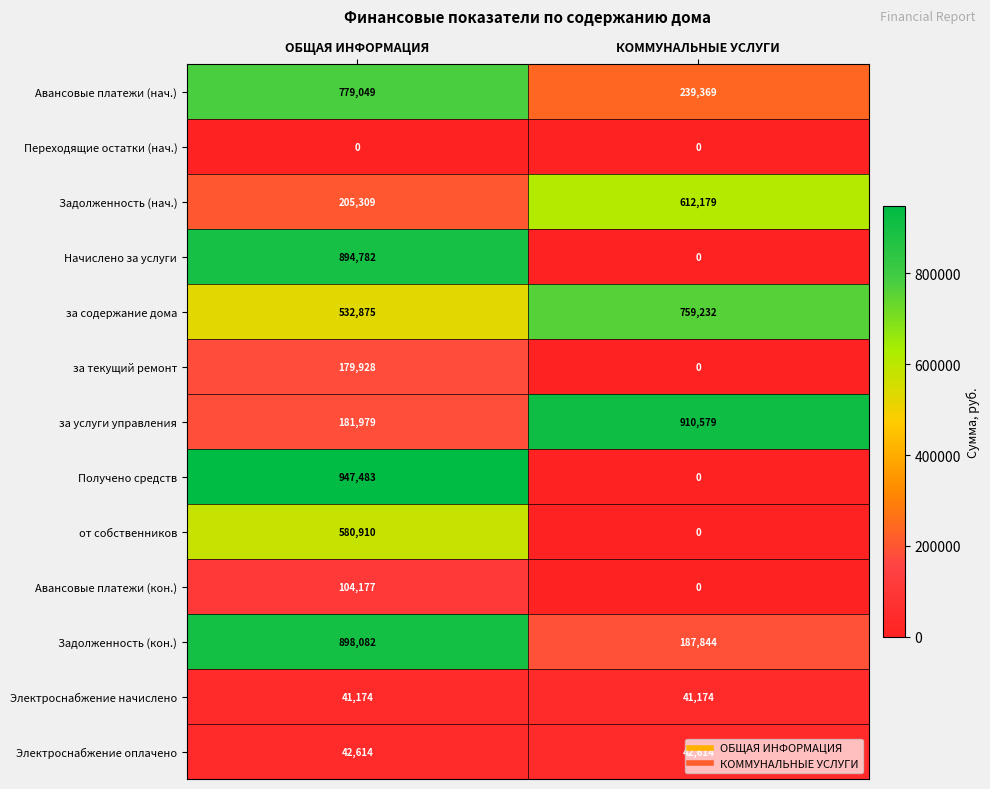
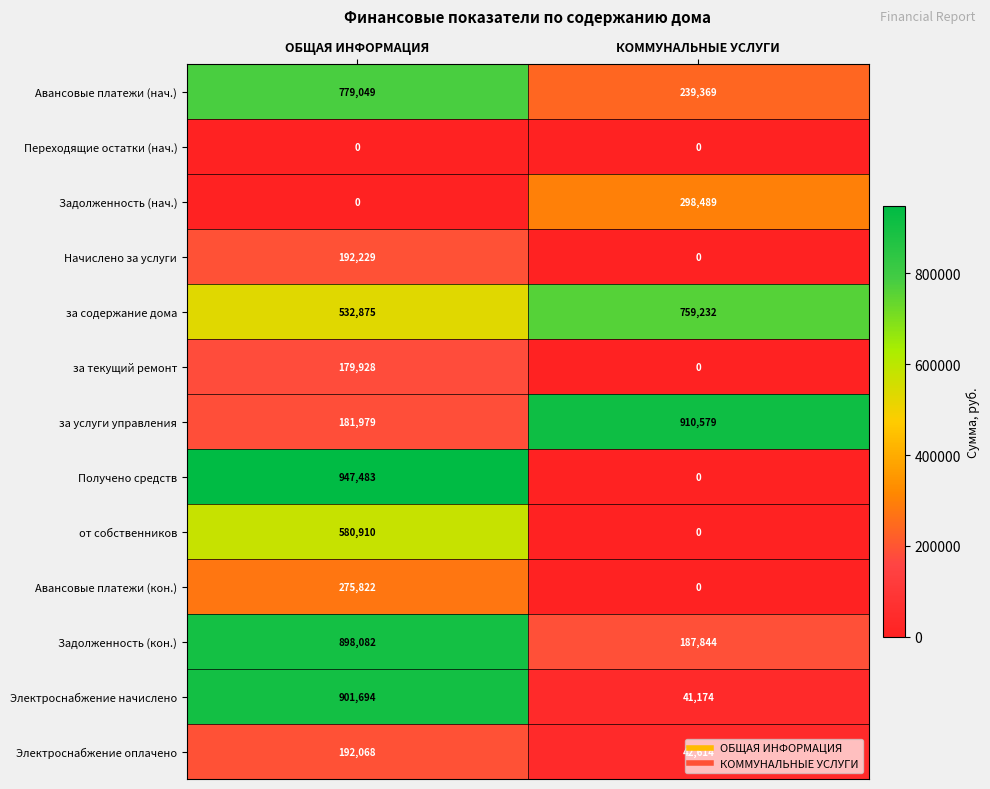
Задолженность (нач.), ОБЩАЯ ИНФОРМАЦИЯ: 205,309 -> 0
Задолженность (нач.), КОММУНАЛЬНЫЕ УСЛУГИ: 612,179 -> 298,489
Начислено за услуги, ОБЩАЯ ИНФОРМАЦИЯ: 894,782 -> 192,229
Авансовые платежи (кон.), ОБЩАЯ ИНФОРМАЦИЯ: 104,177 -> 275,822
Электроснабжение начислено, ОБЩАЯ ИНФОРМАЦИЯ: 41,174 -> 901,694
Электроснабжение оплачено, ОБЩАЯ ИНФОРМАЦИЯ: 42,614 -> 192,068
